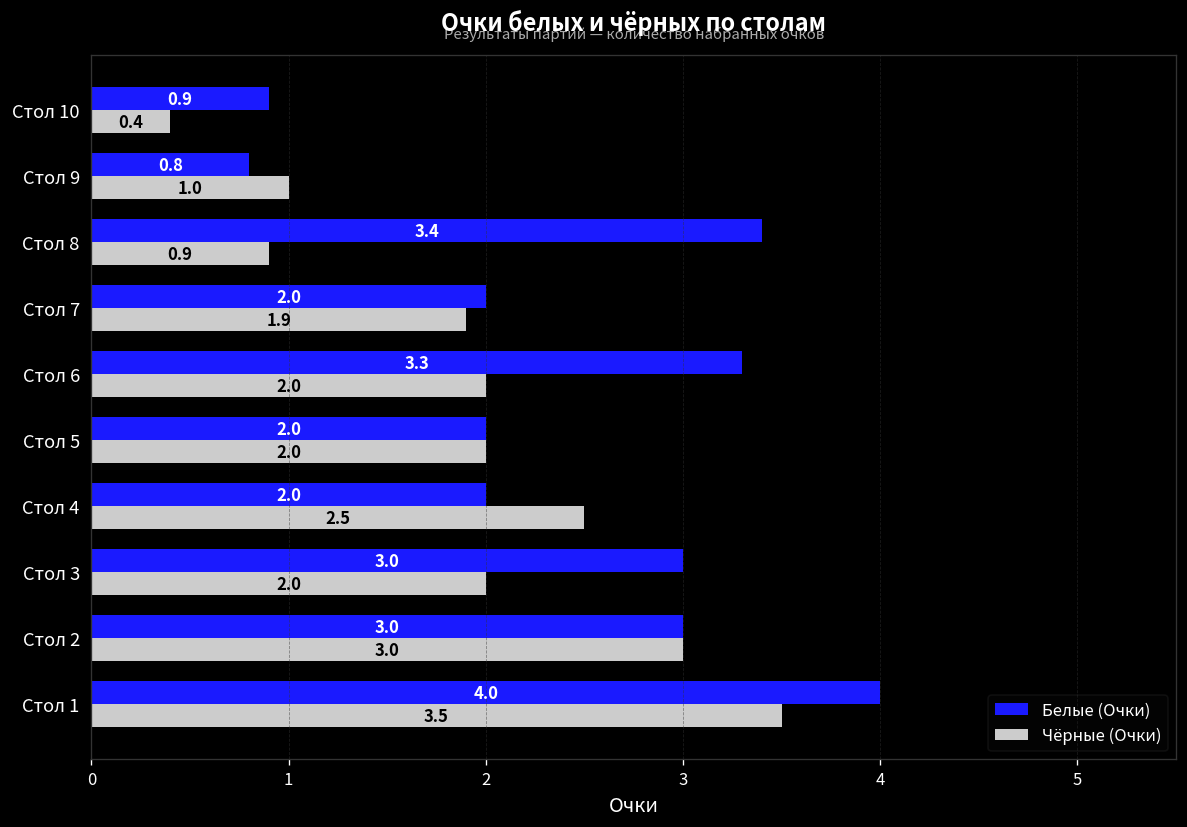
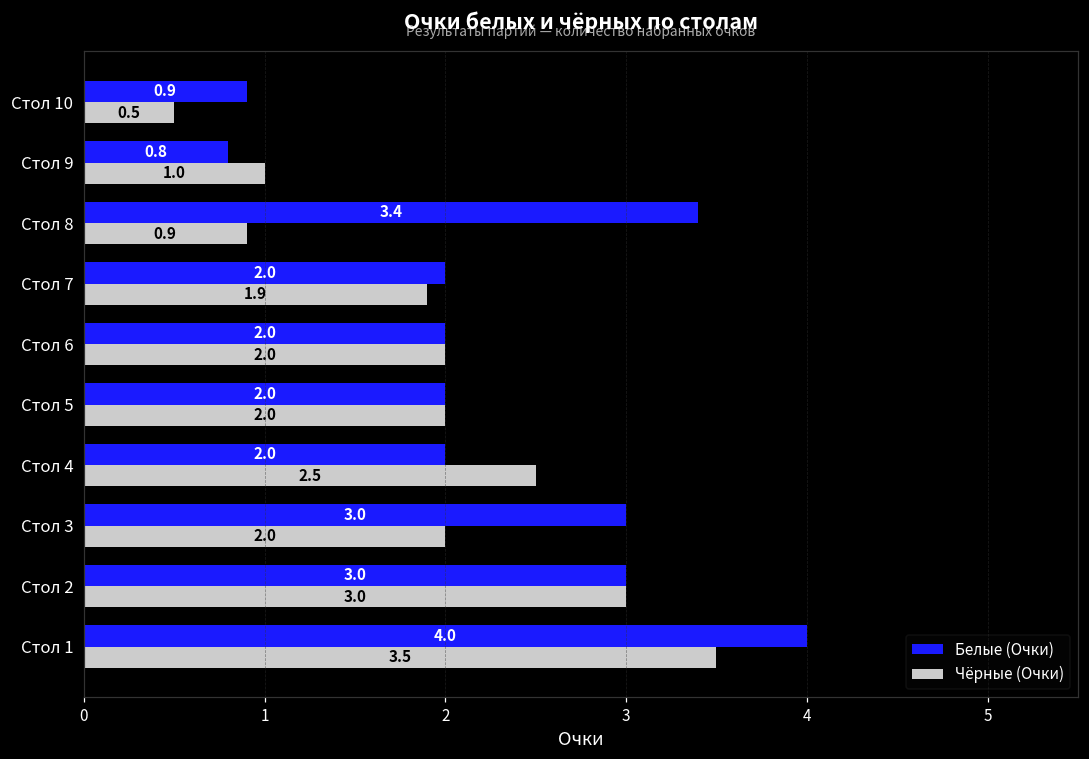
Чёрные (Очки), Стол 10: 0.4 -> 0.5
Белые (Очки), Стол 6: 3.3 -> 2.0
